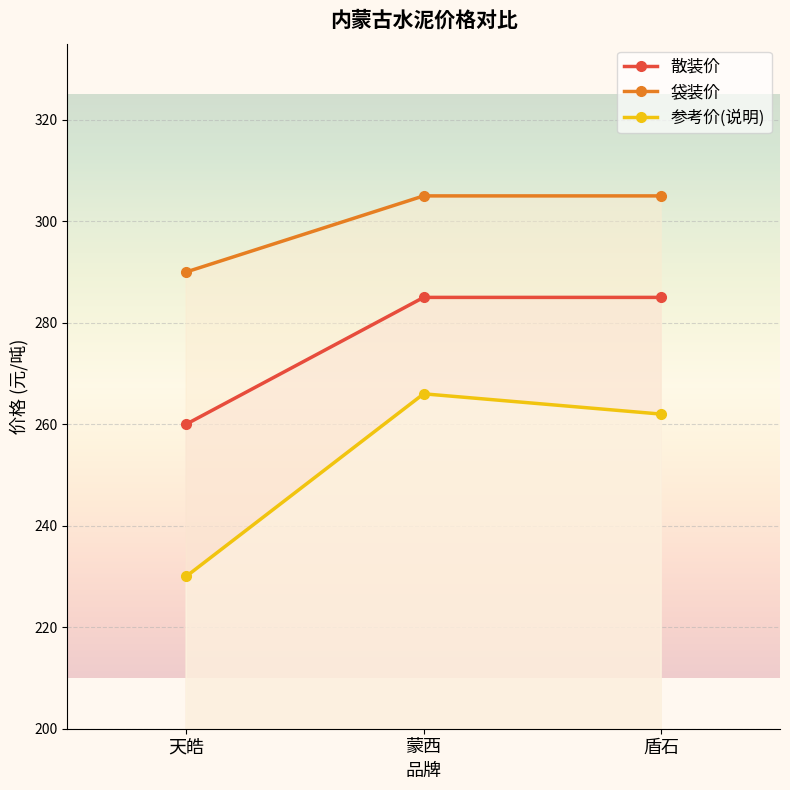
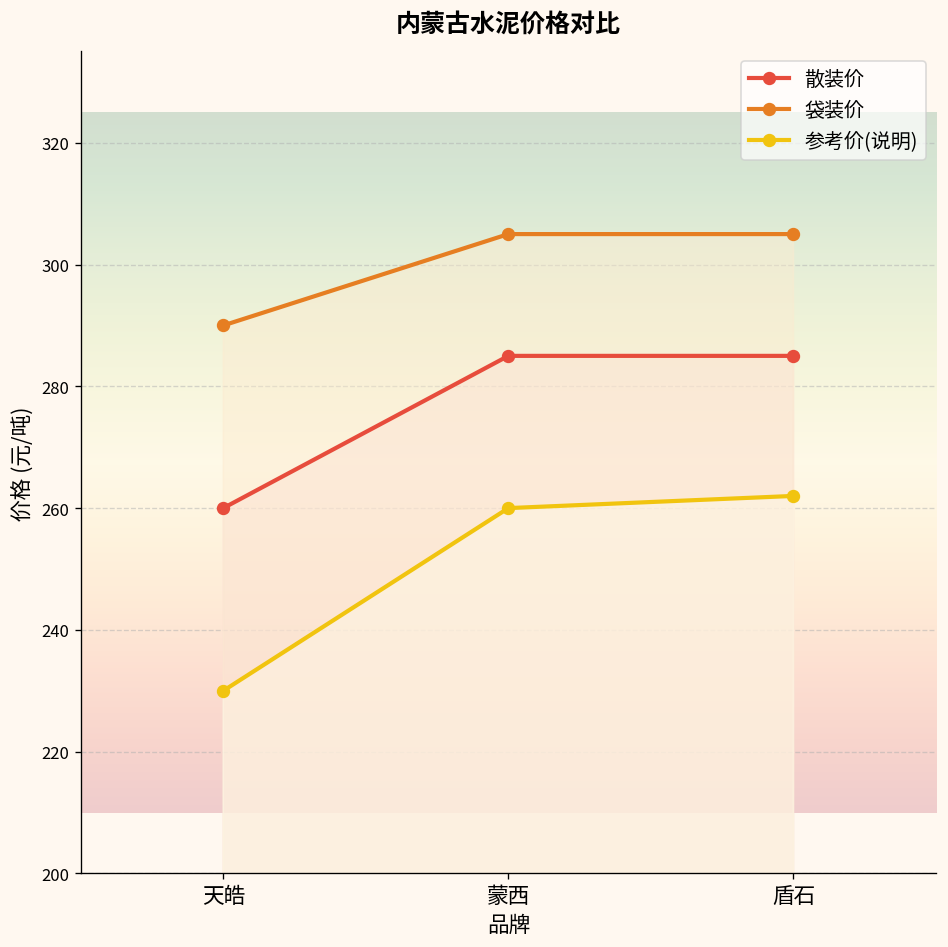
参考价(说明), 蒙西: 266 -> 260
